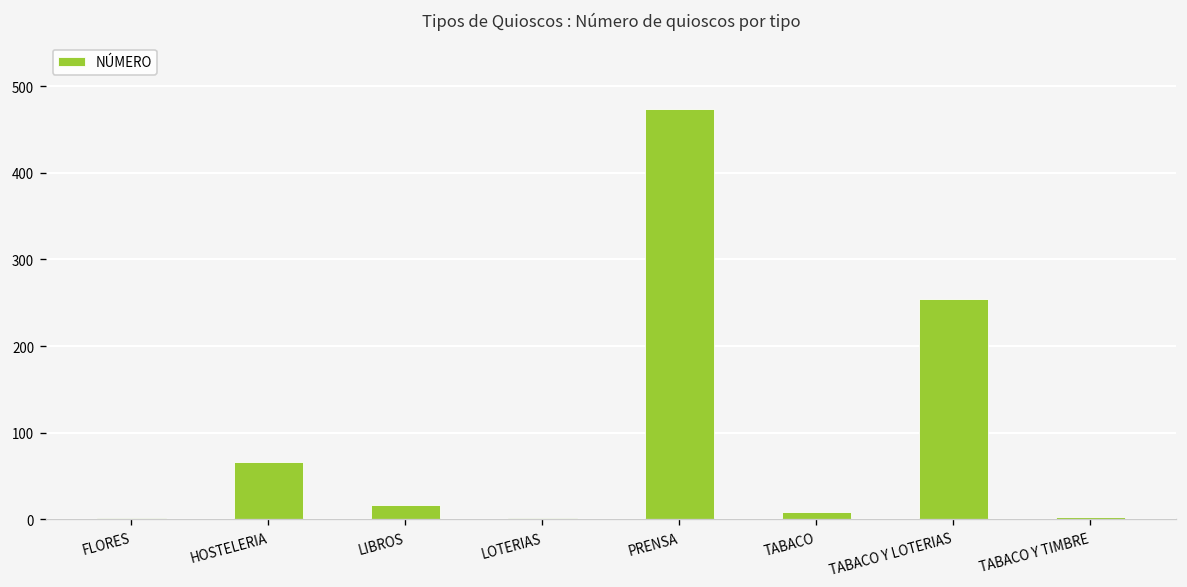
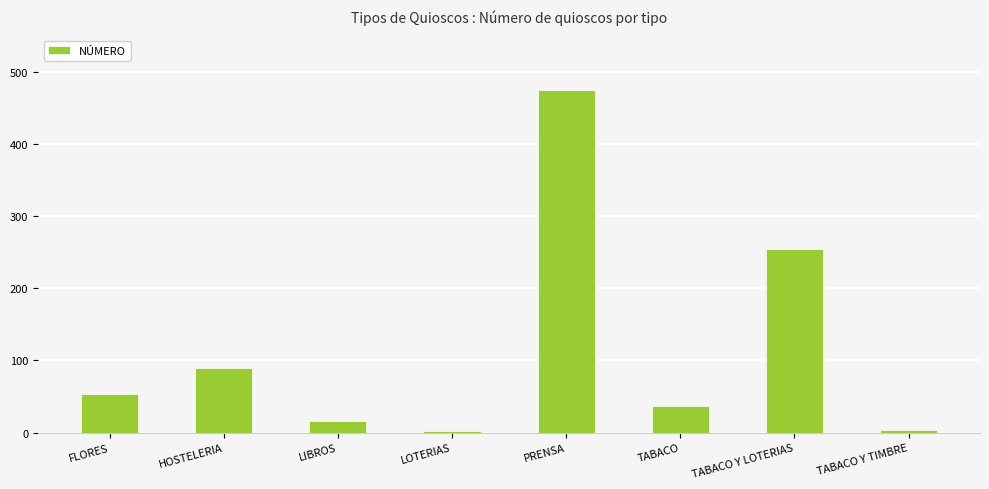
FLORES: 0 -> 50
HOSTELERIA: 70 -> 90
TABACO: 10 -> 40
